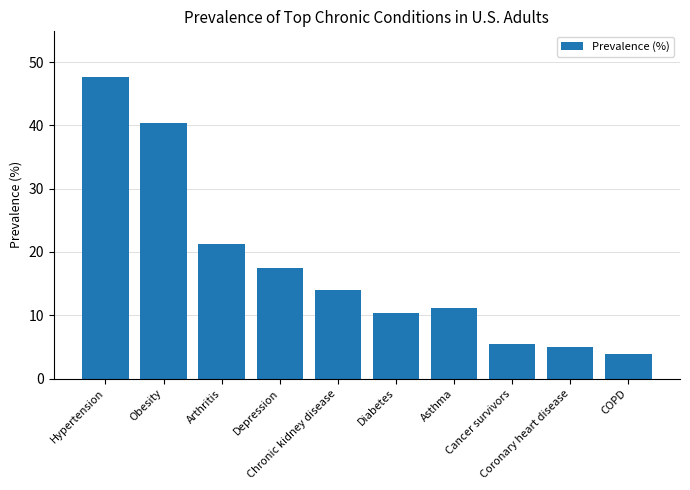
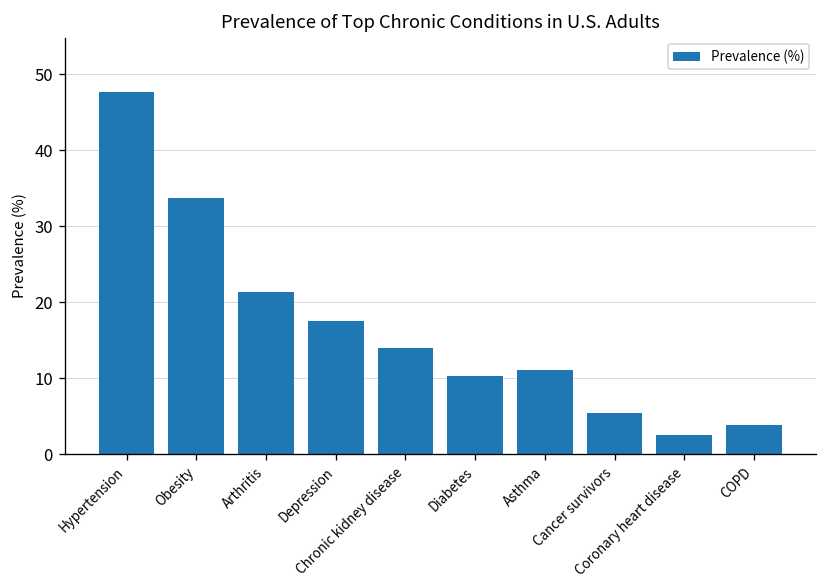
Obesity: 40 -> 34
Coronary heart disease: 5 -> 3
